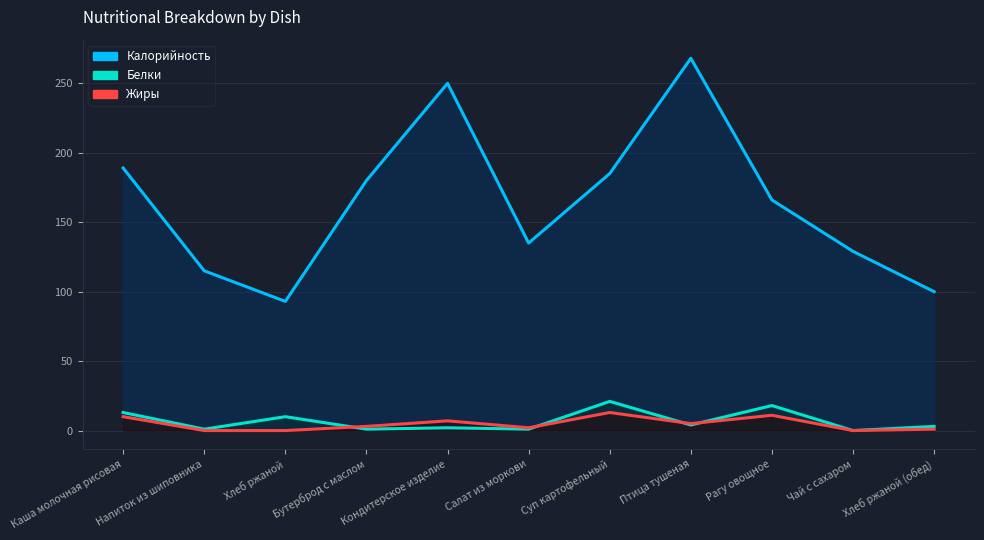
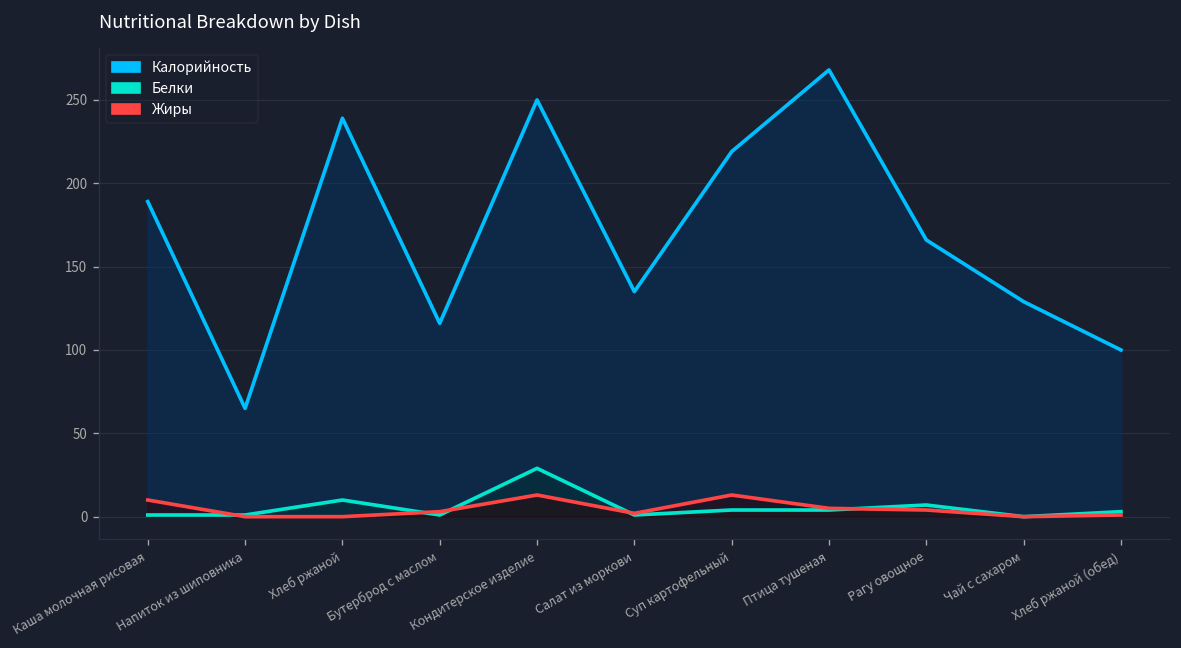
Белки, Каша молочная рисовая: 13 -> 1
Калорийность, Напиток из шиповника: 115 -> 65
Калорийность, Хлеб ржаной: 93 -> 239
Калорийность, Бутерброд с маслом: 180 -> 116
Белки, Кондитерское изделие: 2 -> 29
Жиры, Кондитерское изделие: 7 -> 13
Калорийность, Суп картофельный: 185 -> 219
Белки, Суп картофельный: 21 -> 4
Белки, Рагу овощное: 18 -> 7
Жиры, Рагу овощное: 11 -> 4
